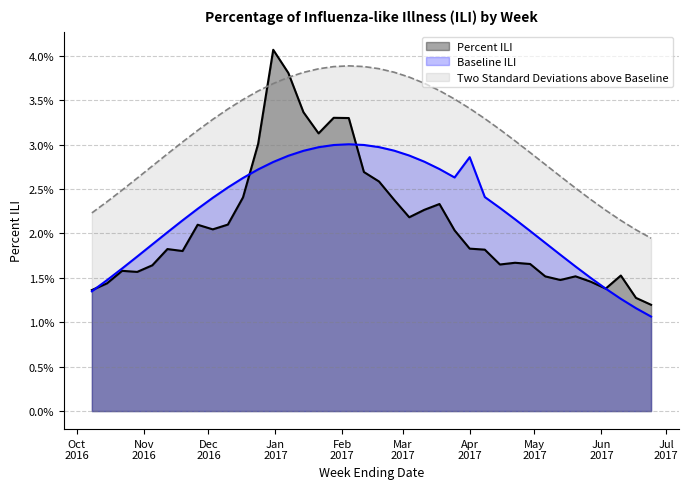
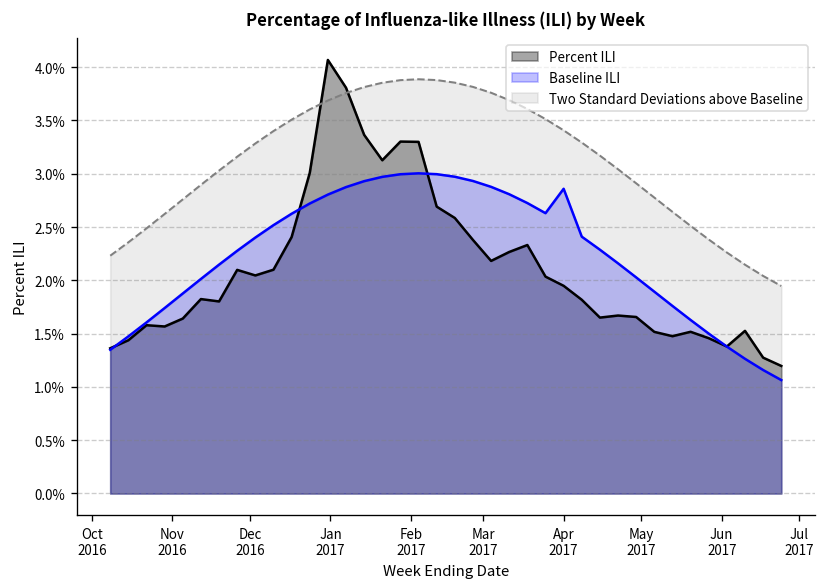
Percent ILI, Apr 2017: 1.8% -> 1.9%
